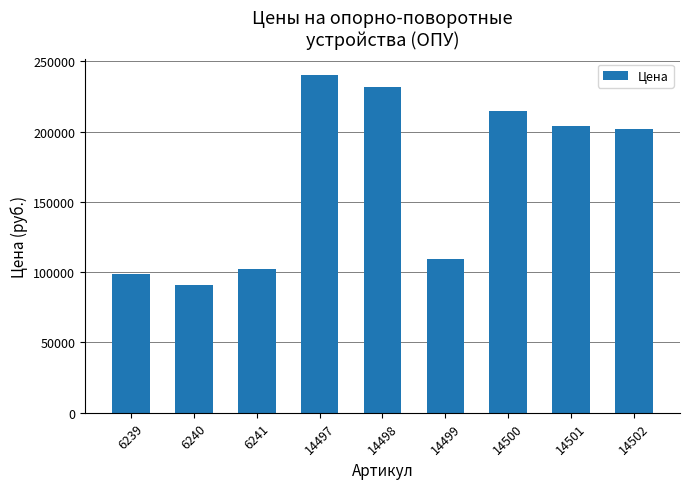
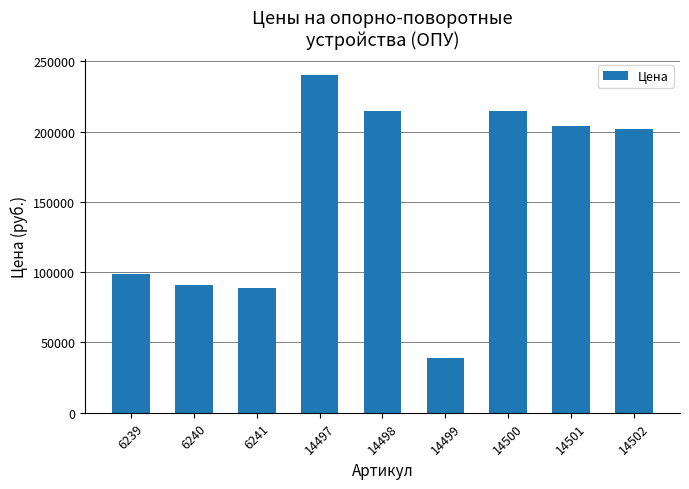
6241: 102000 -> 88000
14498: 231000 -> 215000
14499: 110000 -> 39000
